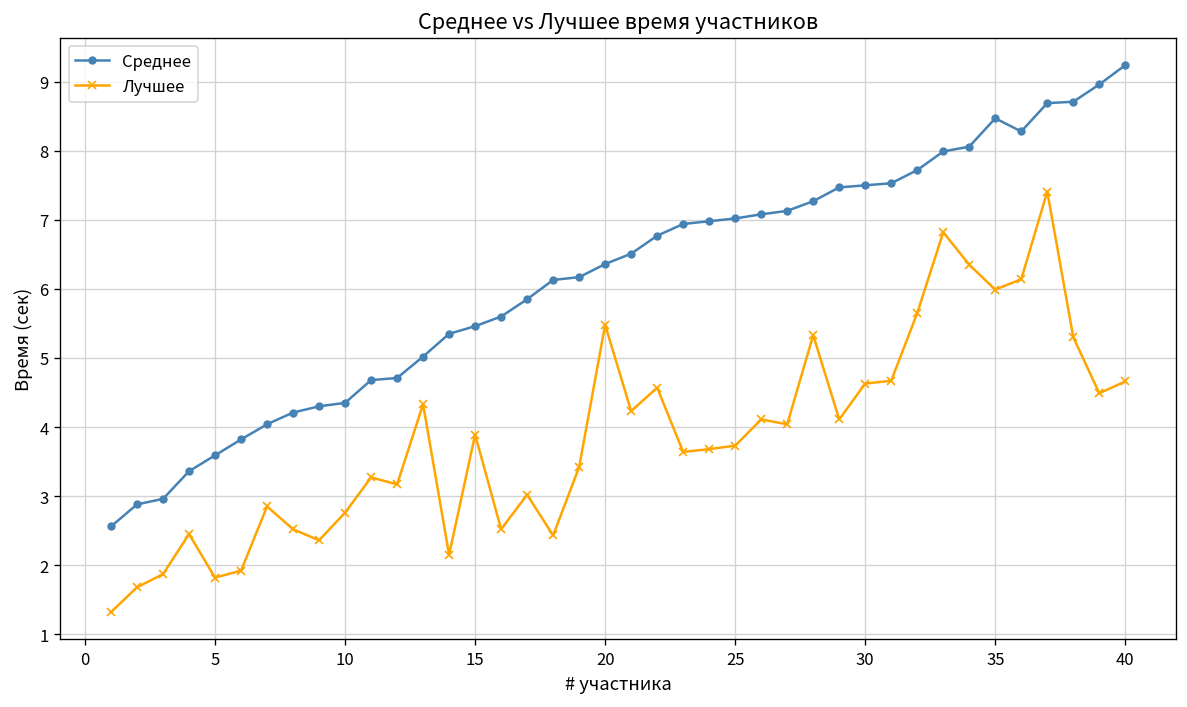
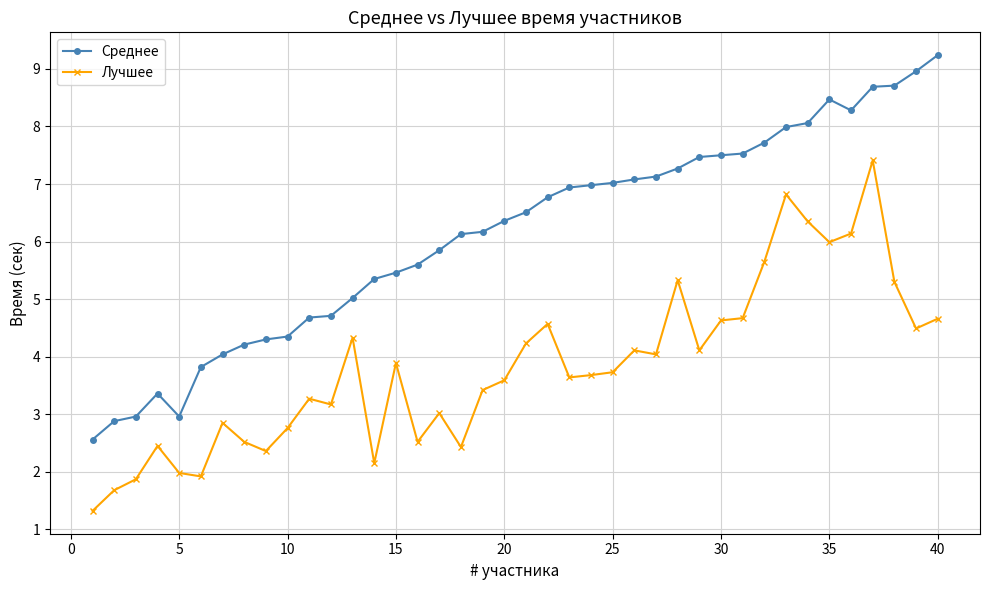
Среднее, 5: 3.6 -> 3.0
Лучшее, 5: 1.8 -> 2.0
Лучшее, 20: 5.5 -> 3.6
